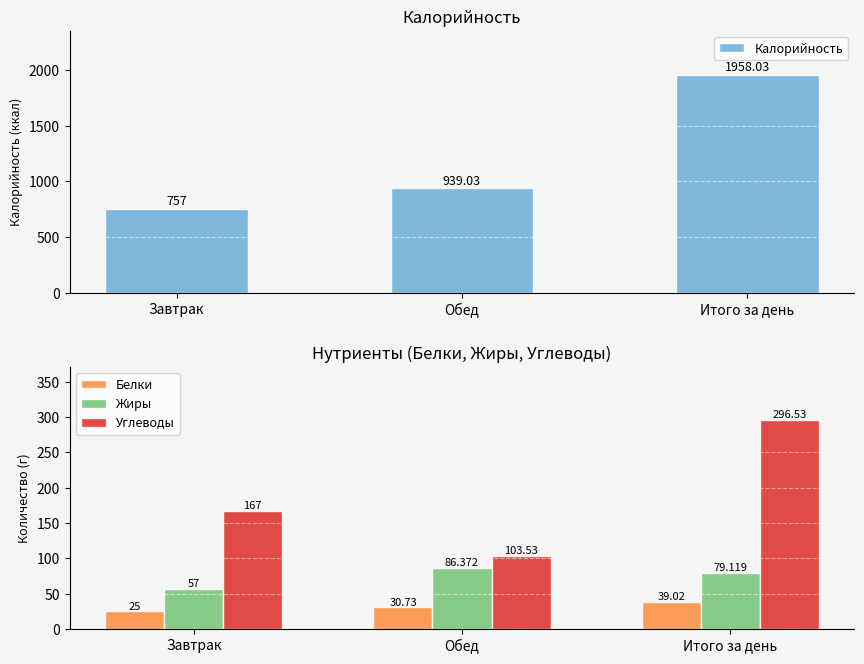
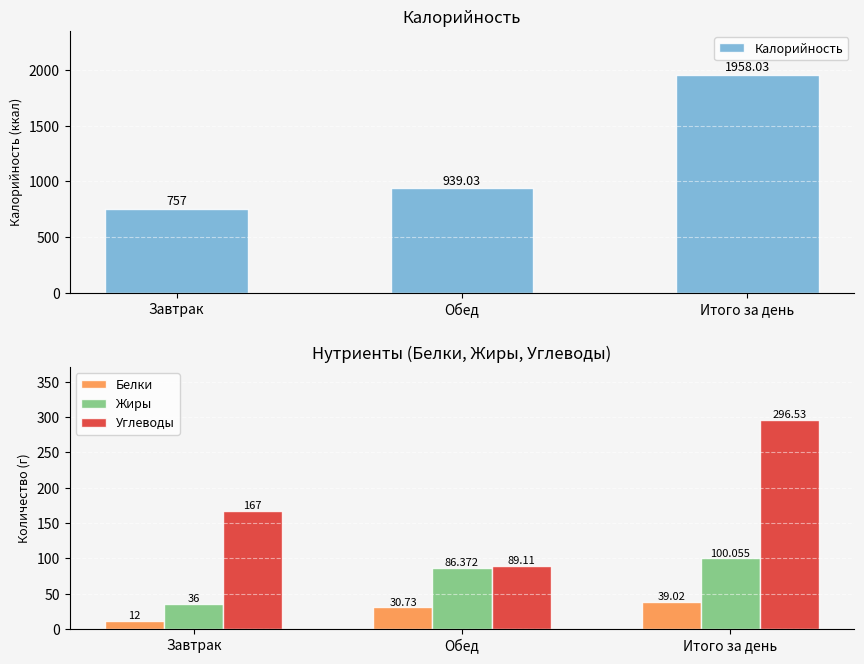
Нутриенты (Белки, Жиры, Углеводы), Белки, Завтрак: 25 -> 12
Нутриенты (Белки, Жиры, Углеводы), Жиры, Завтрак: 57 -> 36
Нутриенты (Белки, Жиры, Углеводы), Углеводы, Обед: 103.53 -> 89.11
Нутриенты (Белки, Жиры, Углеводы), Жиры, Итого за день: 79.119 -> 100.055
